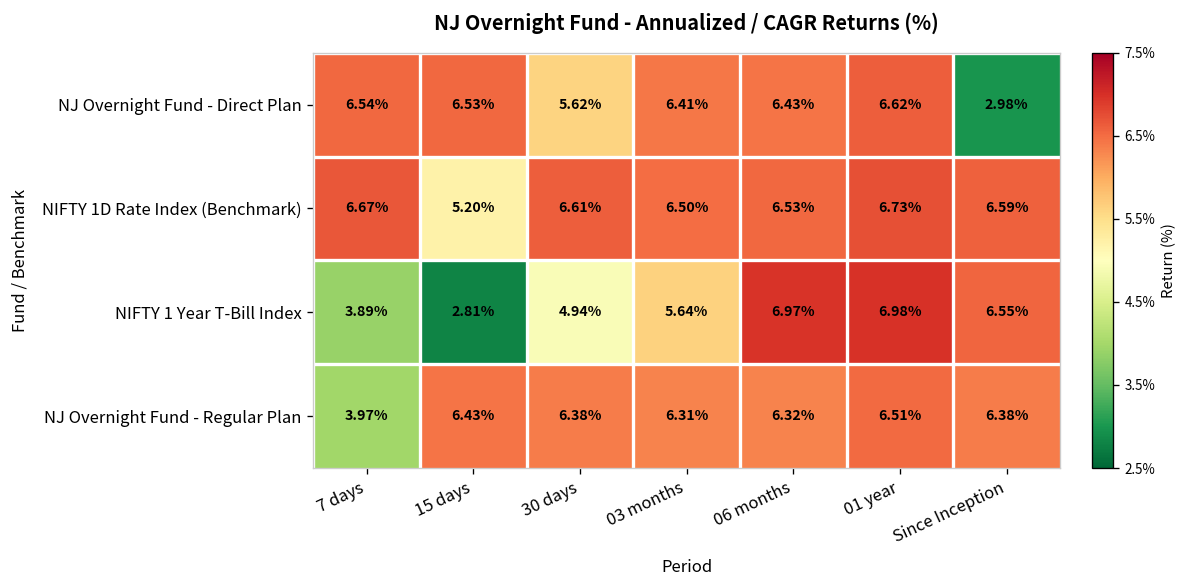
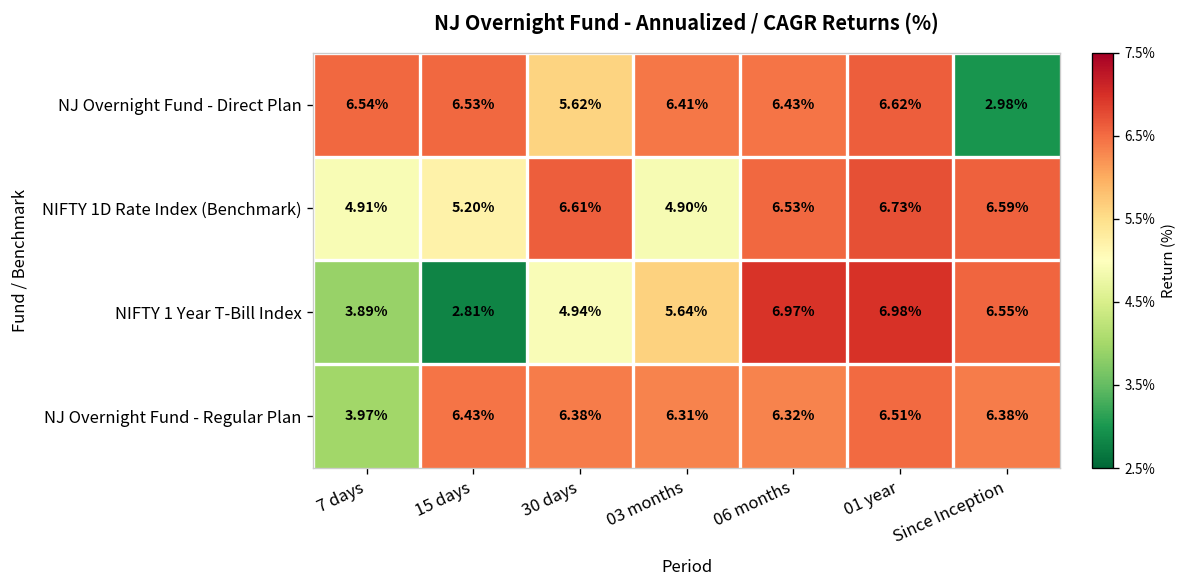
NIFTY 1D Rate Index (Benchmark), 7 days: 6.67% -> 4.91%
NIFTY 1D Rate Index (Benchmark), 03 months: 6.50% -> 4.90%
